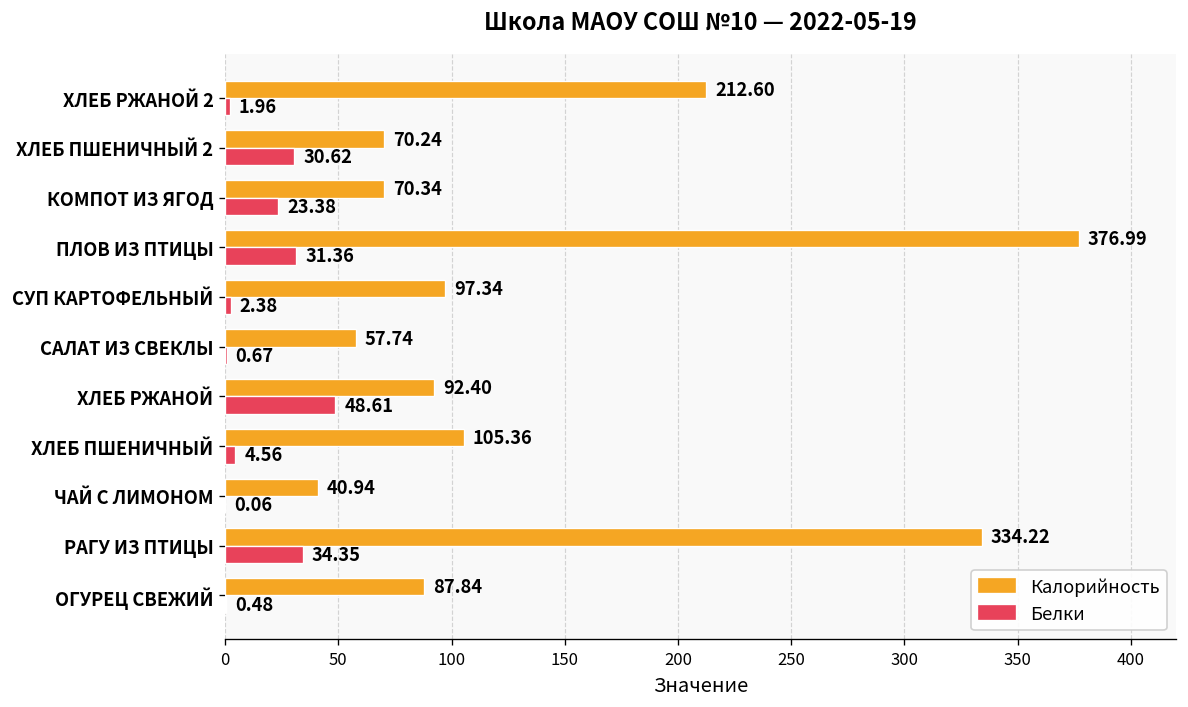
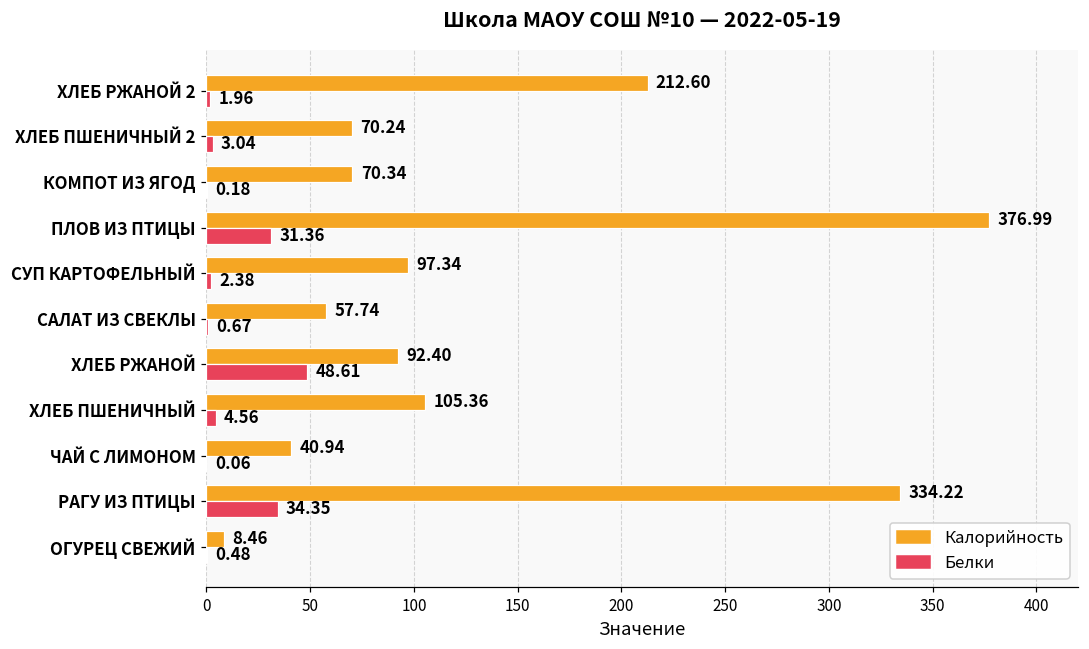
Белки, ХЛЕБ ПШЕНИЧНЫЙ 2: 30.62 -> 3.04
Белки, КОМПОТ ИЗ ЯГОД: 23.38 -> 0.18
Калорийность, ОГУРЕЦ СВЕЖИЙ: 87.84 -> 8.46
